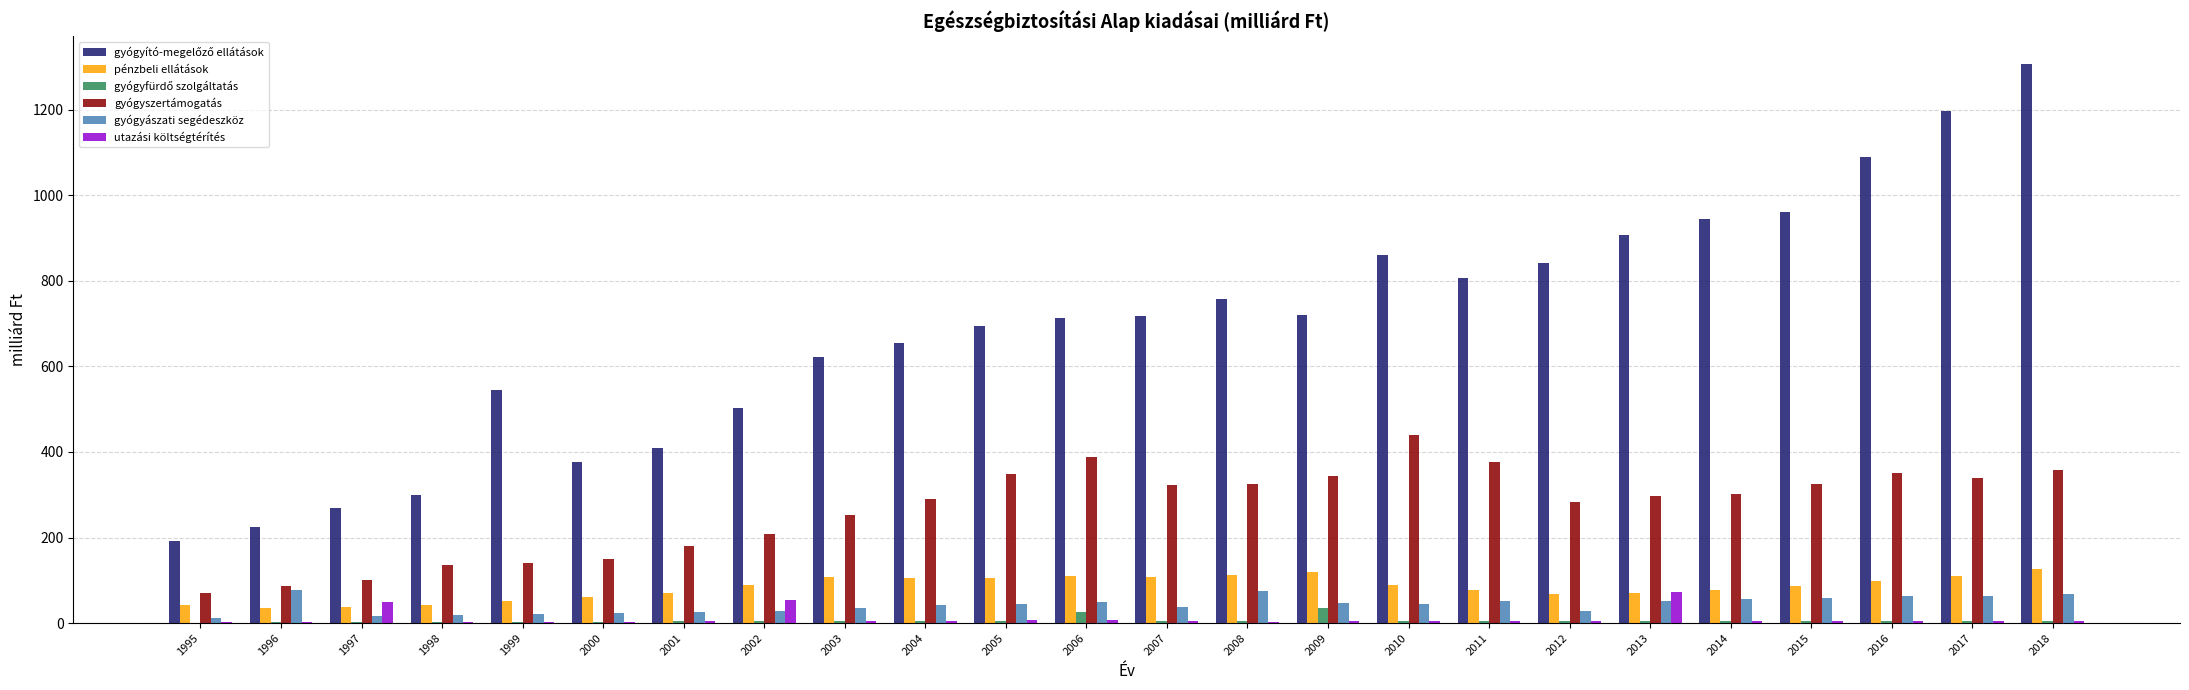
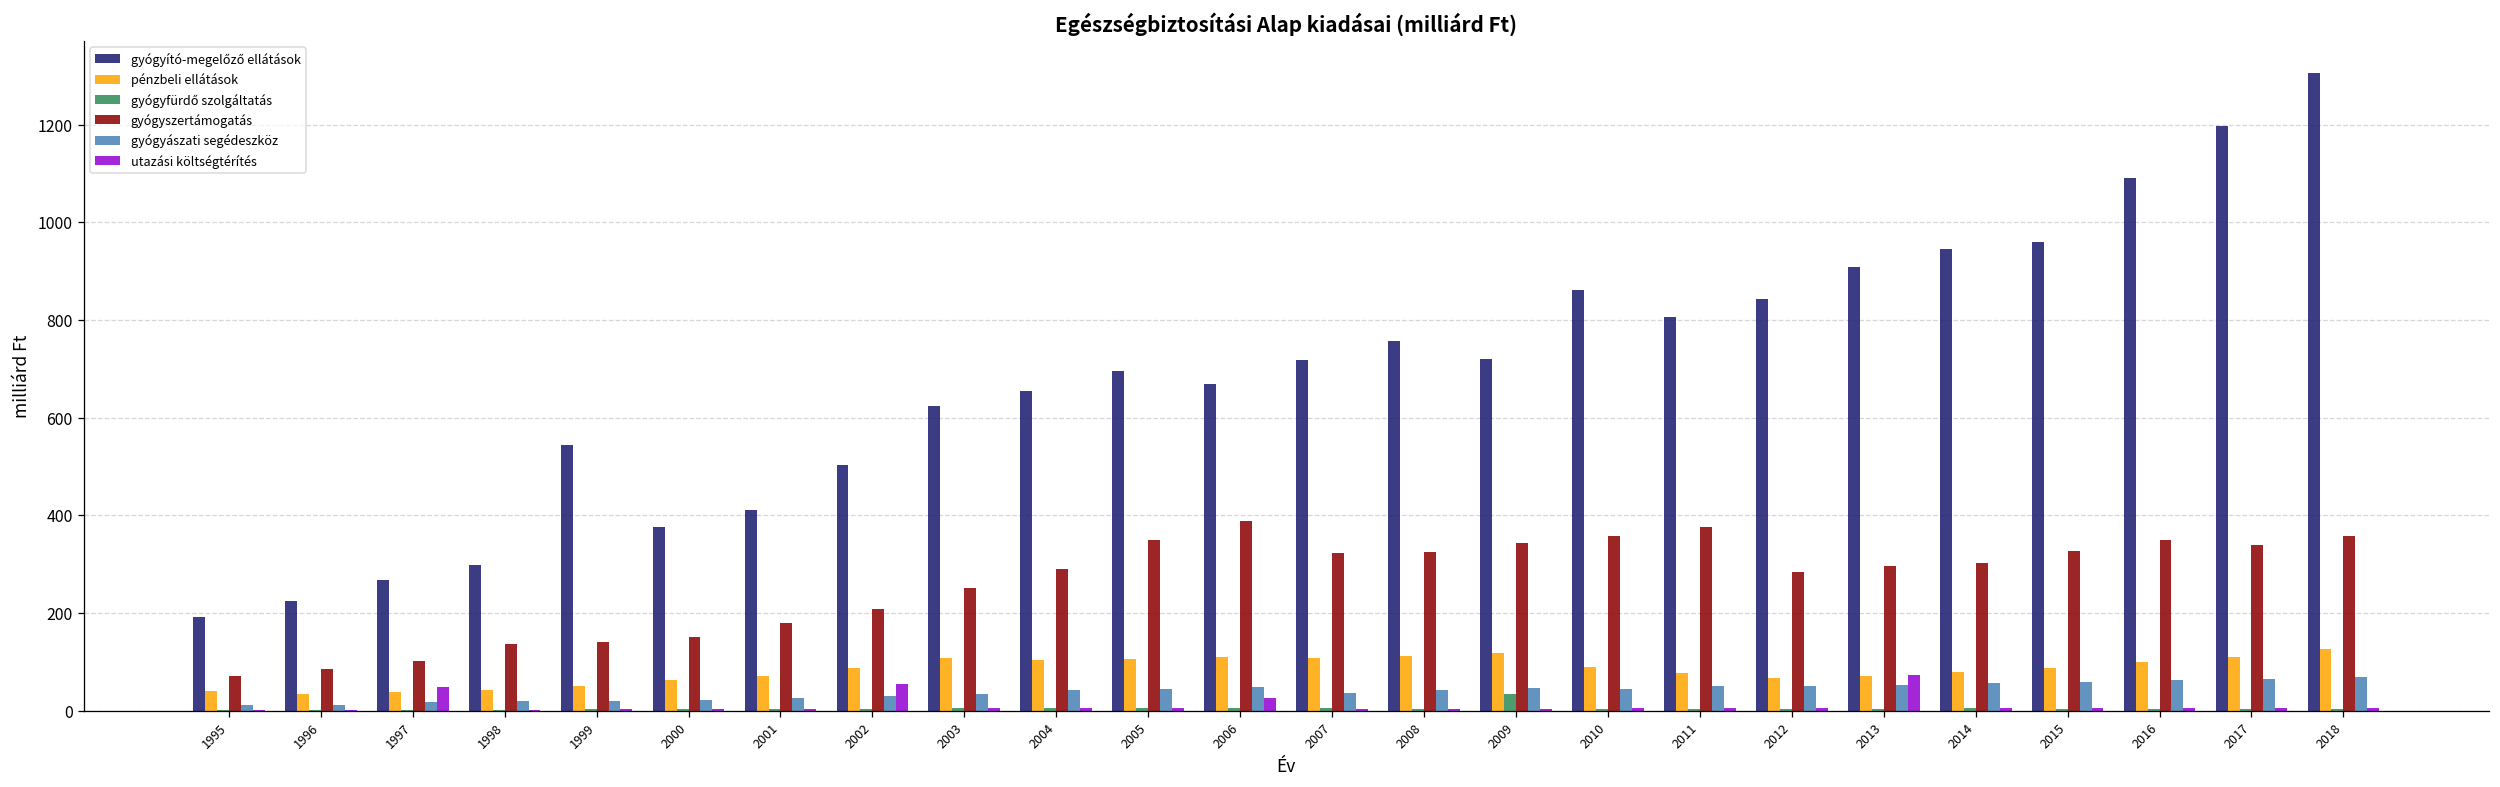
gyógyászati segédeszköz, 1996: 80 -> 10
gyógyító-megelőző ellátások, 2006: 710 -> 670
gyógyfürdő szolgáltatás, 2006: 30 -> 10
utazási költségtérítés, 2006: 10 -> 30
gyógyászati segédeszköz, 2008: 80 -> 40
gyógyszertámogatás, 2010: 440 -> 360
gyógyászati segédeszköz, 2012: 30 -> 50
